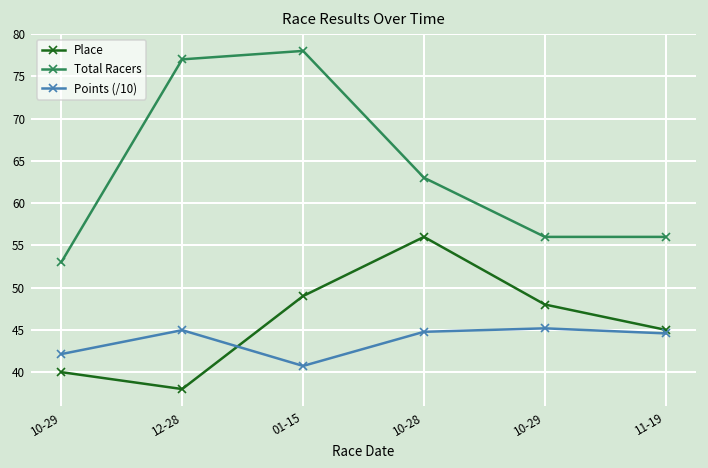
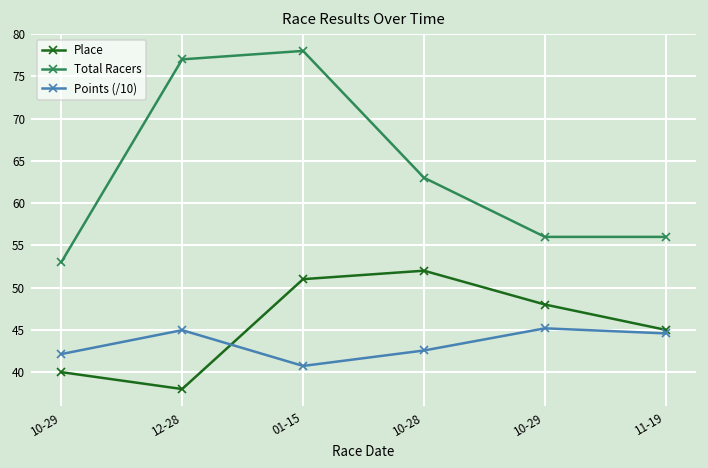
Place, 01-15: 49 -> 51
Place, 10-28: 56 -> 52
Points (/10), 10-28: 45 -> 43
